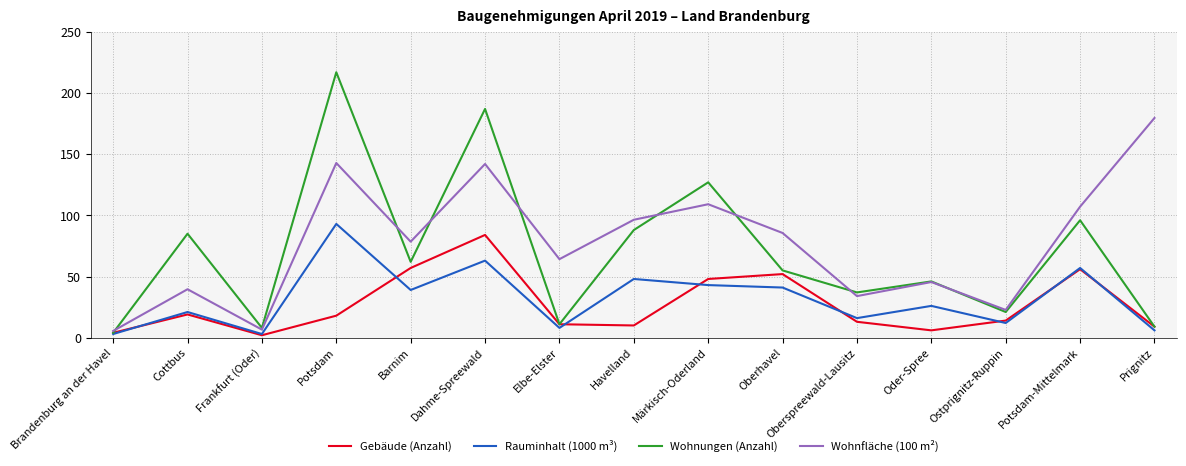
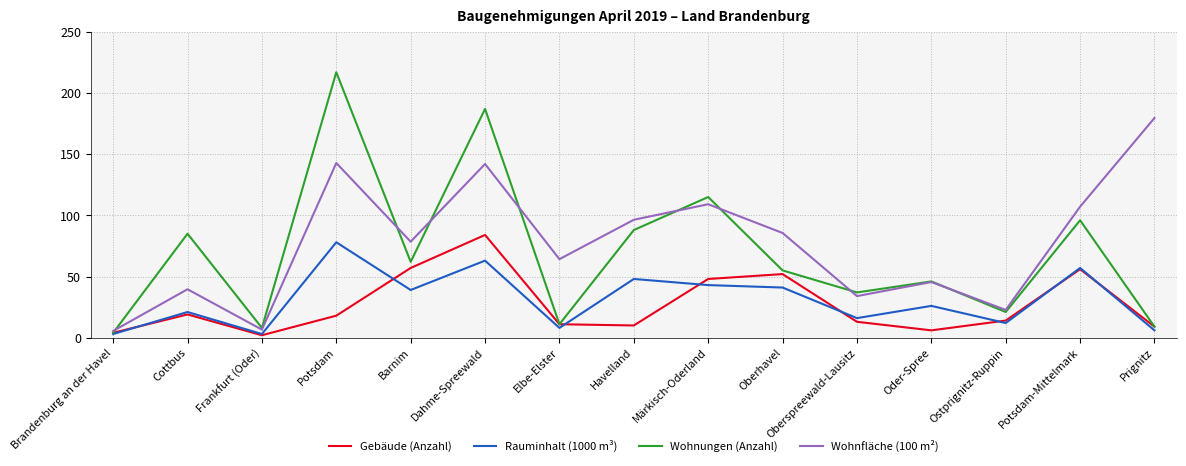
Rauminhalt (1000 m³), Potsdam: 93 -> 78
Wohnungen (Anzahl), Märkisch-Oderland: 127 -> 115
